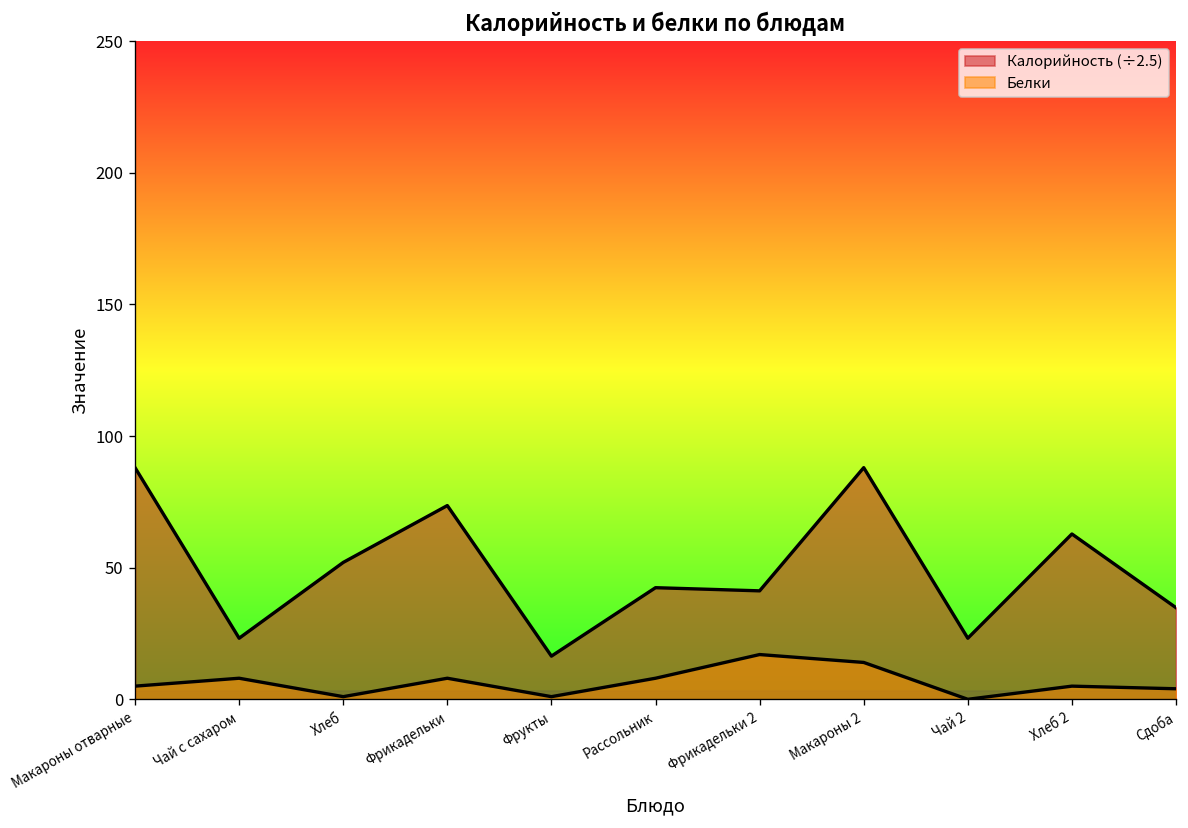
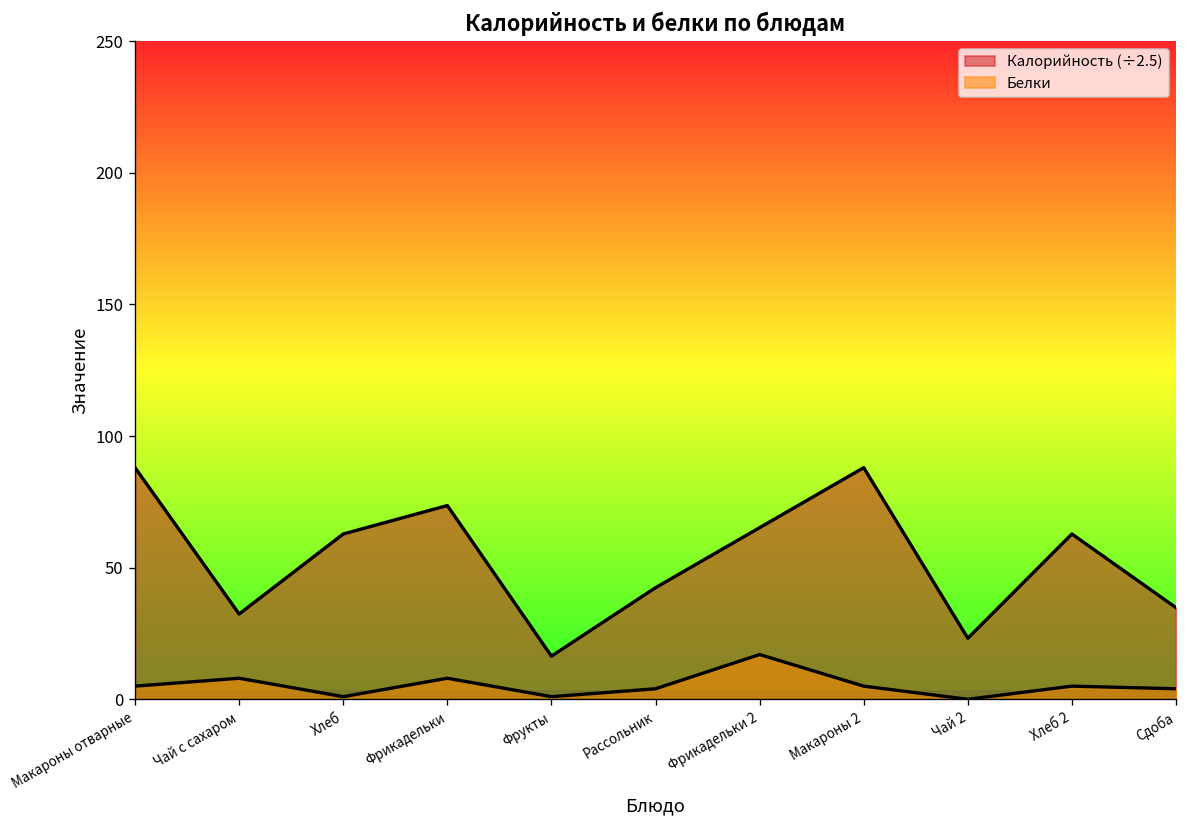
Калорийность (÷2.5), Чай с сахаром: 23 -> 32
Калорийность (÷2.5), Хлеб: 52 -> 63
Белки, Рассольник: 8 -> 4
Калорийность (÷2.5), Фрикадельки 2: 41 -> 65
Белки, Макароны 2: 14 -> 5
